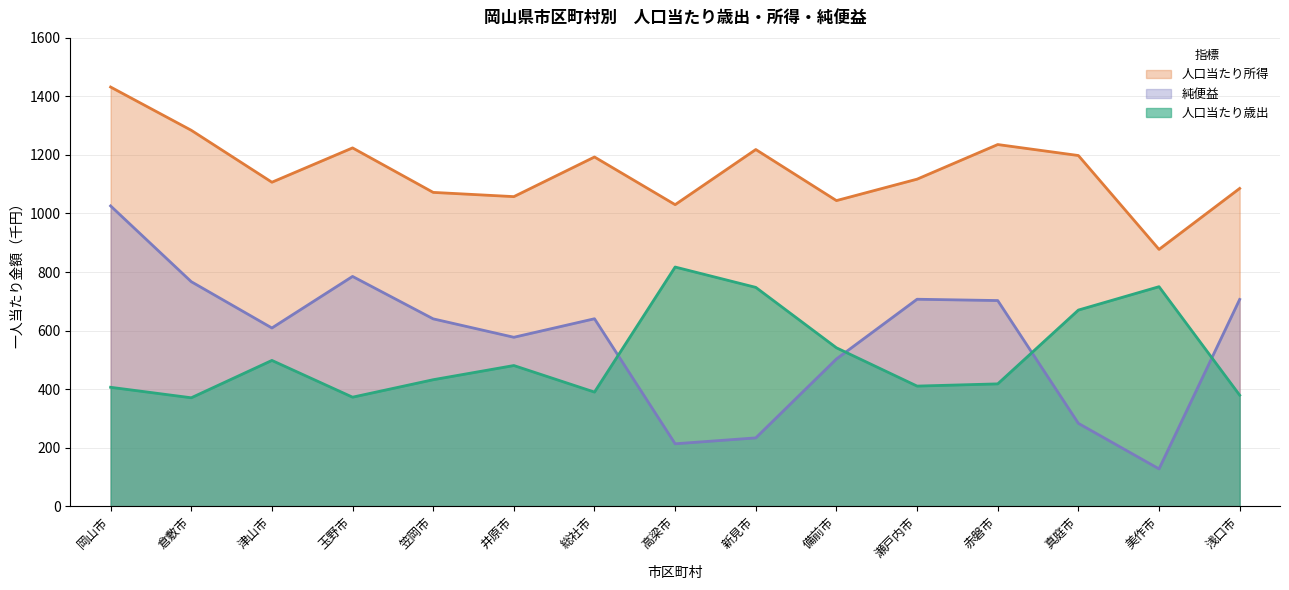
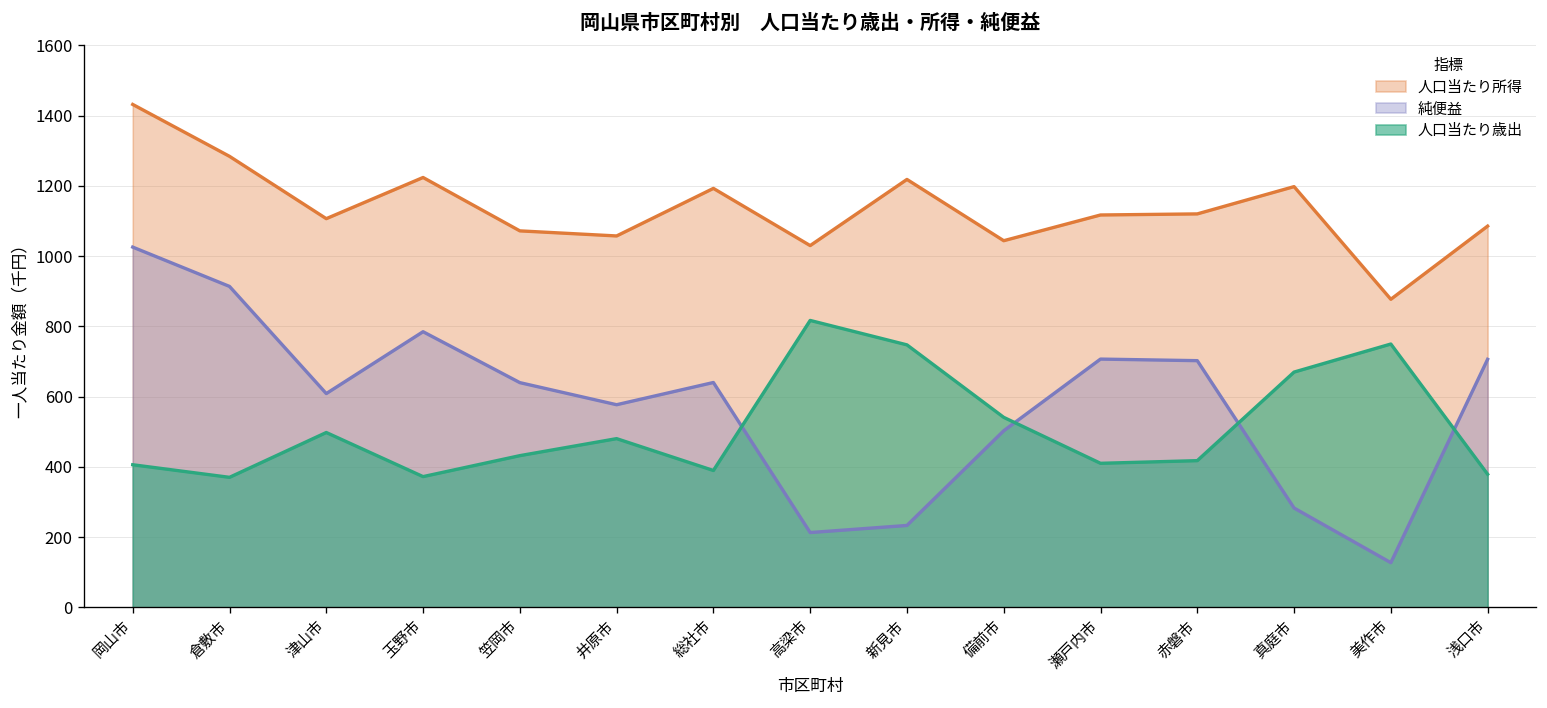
純便益, 倉敷市: 770 -> 910
人口当たり所得, 赤磐市: 1240 -> 1120
